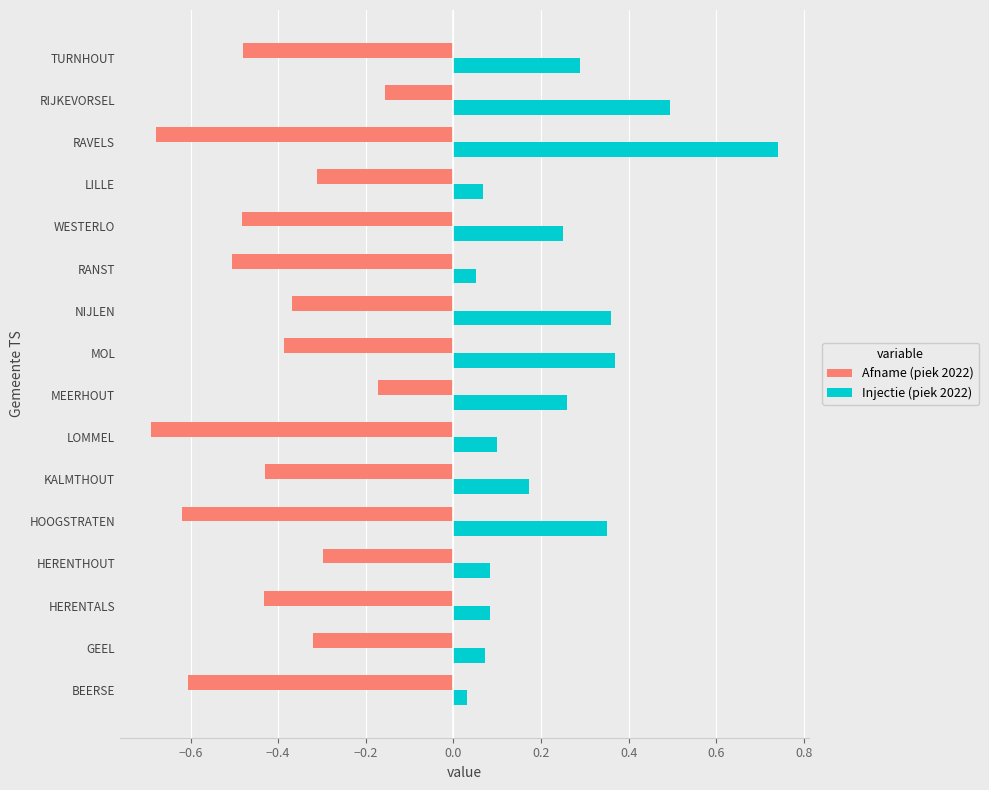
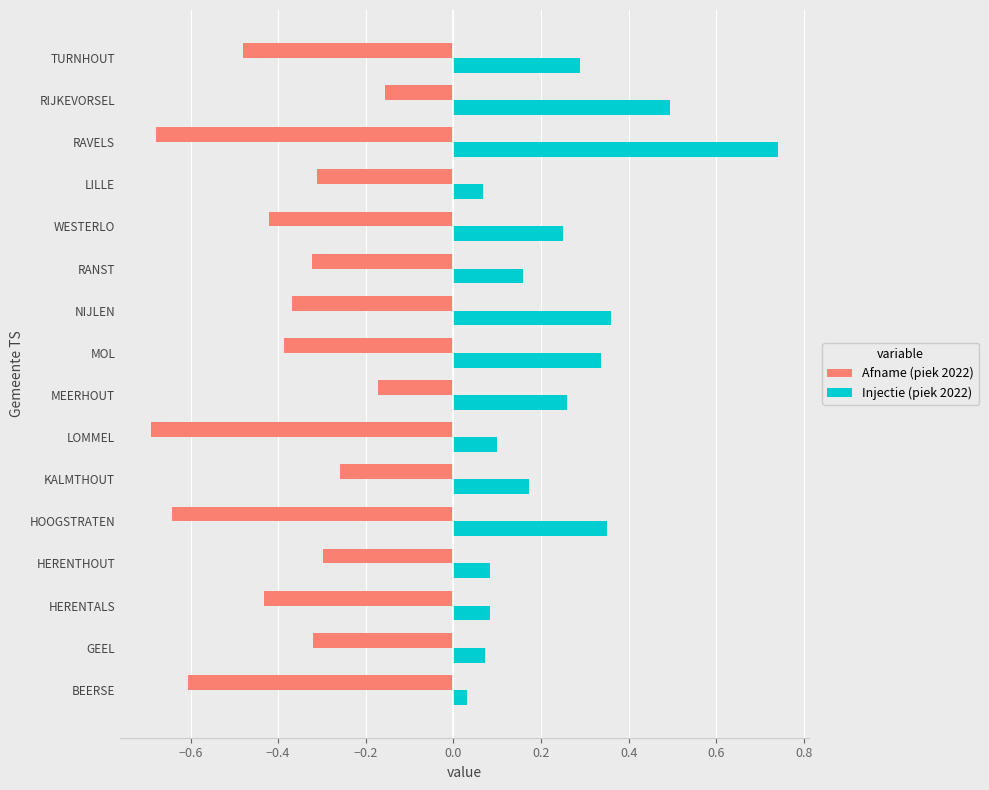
Afname (piek 2022), WESTERLO: -0.48 -> -0.42
Afname (piek 2022), RANST: -0.51 -> -0.32
Injectie (piek 2022), RANST: 0.05 -> 0.16
Injectie (piek 2022), MOL: 0.37 -> 0.34
Afname (piek 2022), KALMTHOUT: -0.43 -> -0.26
Afname (piek 2022), HOOGSTRATEN: -0.62 -> -0.64
